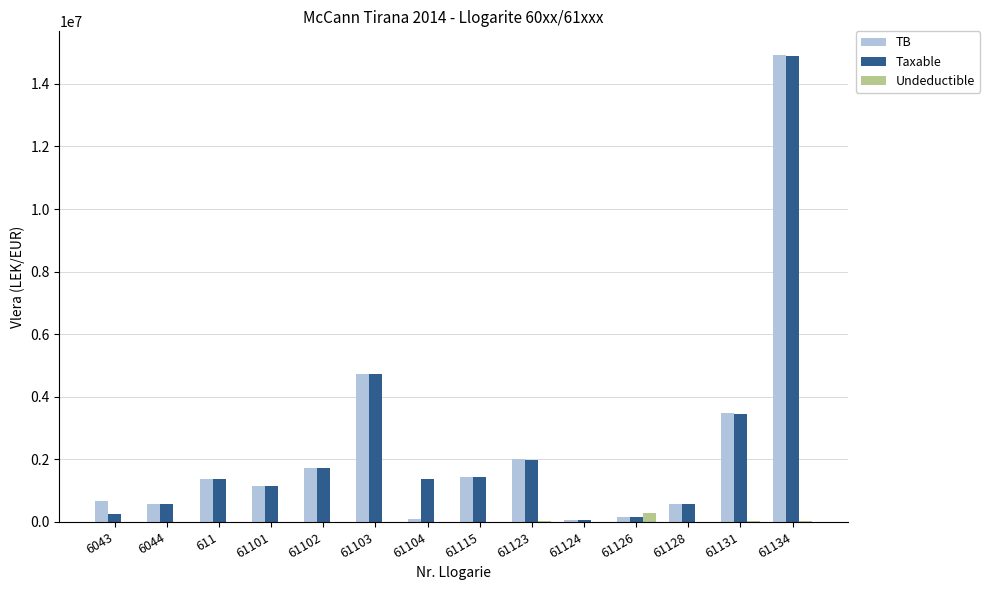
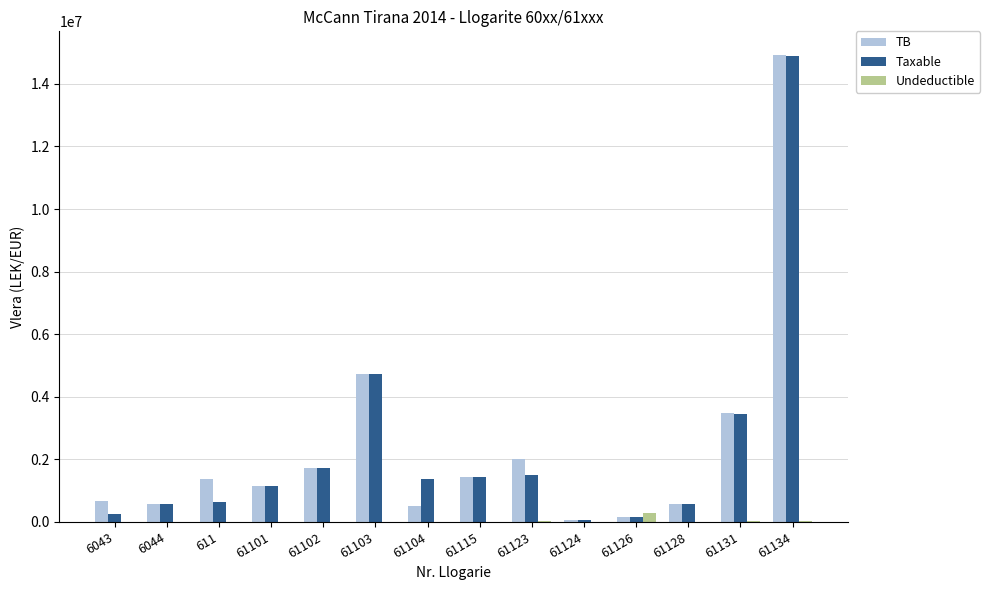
Taxable, 611: 1400000 -> 600000
TB, 61104: 100000 -> 500000
Taxable, 61123: 2000000 -> 1500000
